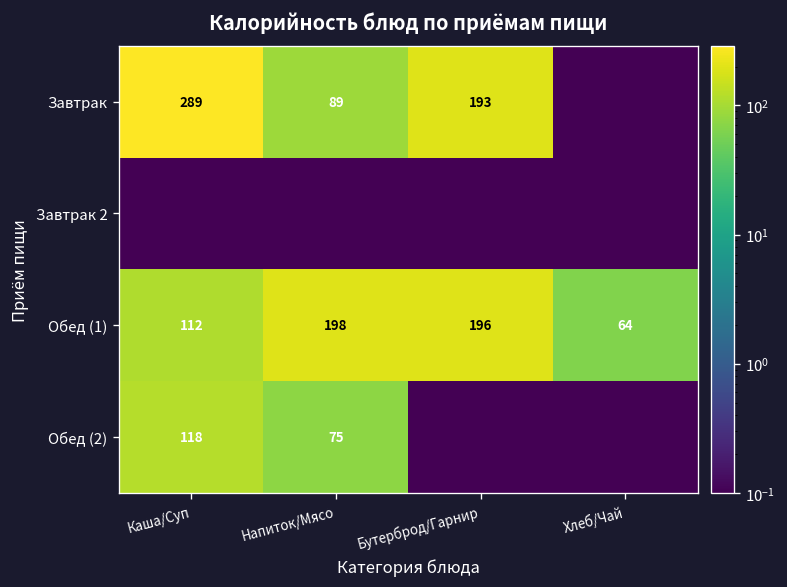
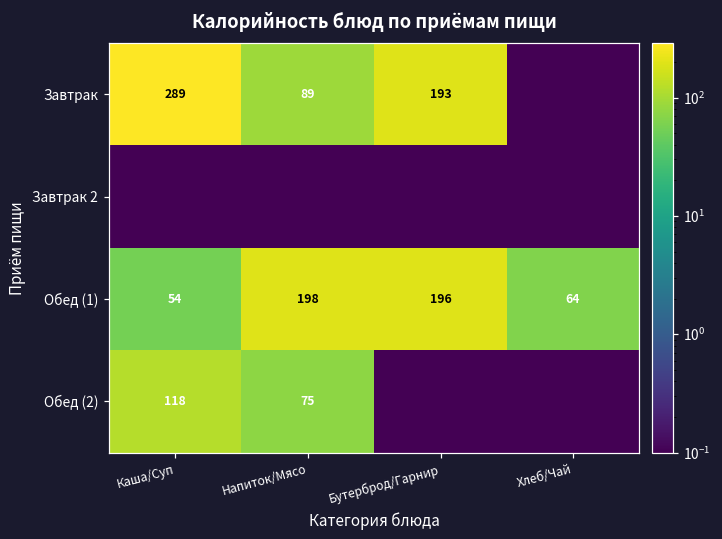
Обед (1), Каша/Суп: 112 -> 54
